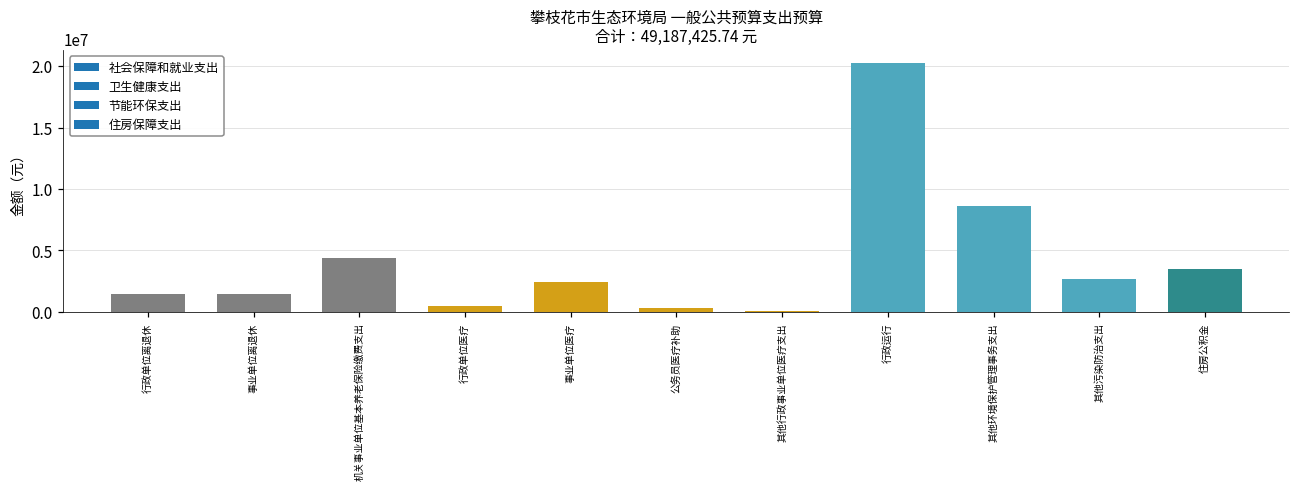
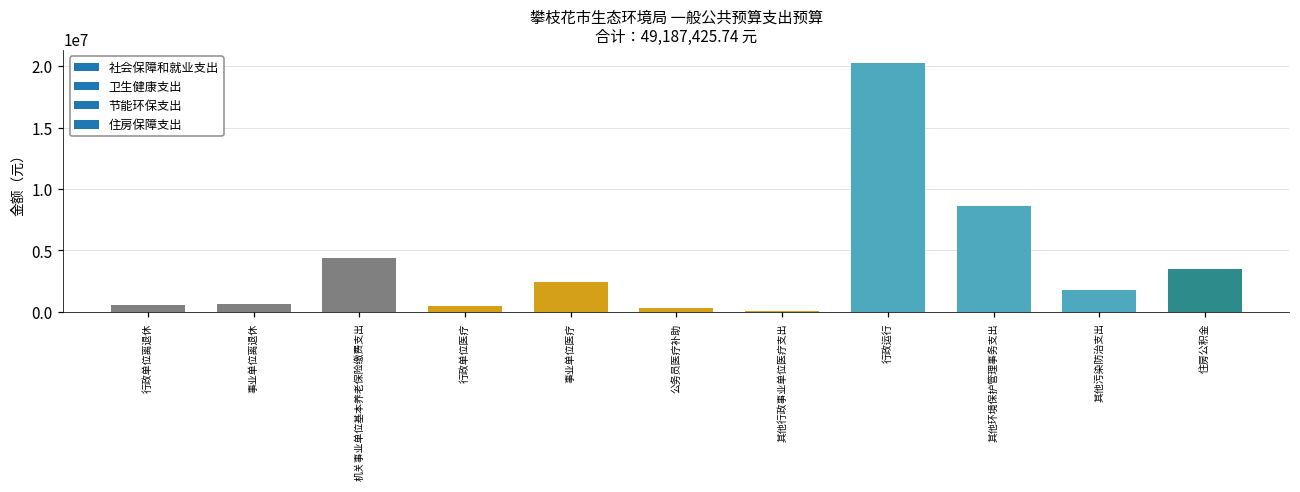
行政单位离退休: 1500000 -> 600000
事业单位离退休: 1400000 -> 600000
其他污染防治支出: 2700000 -> 1800000
